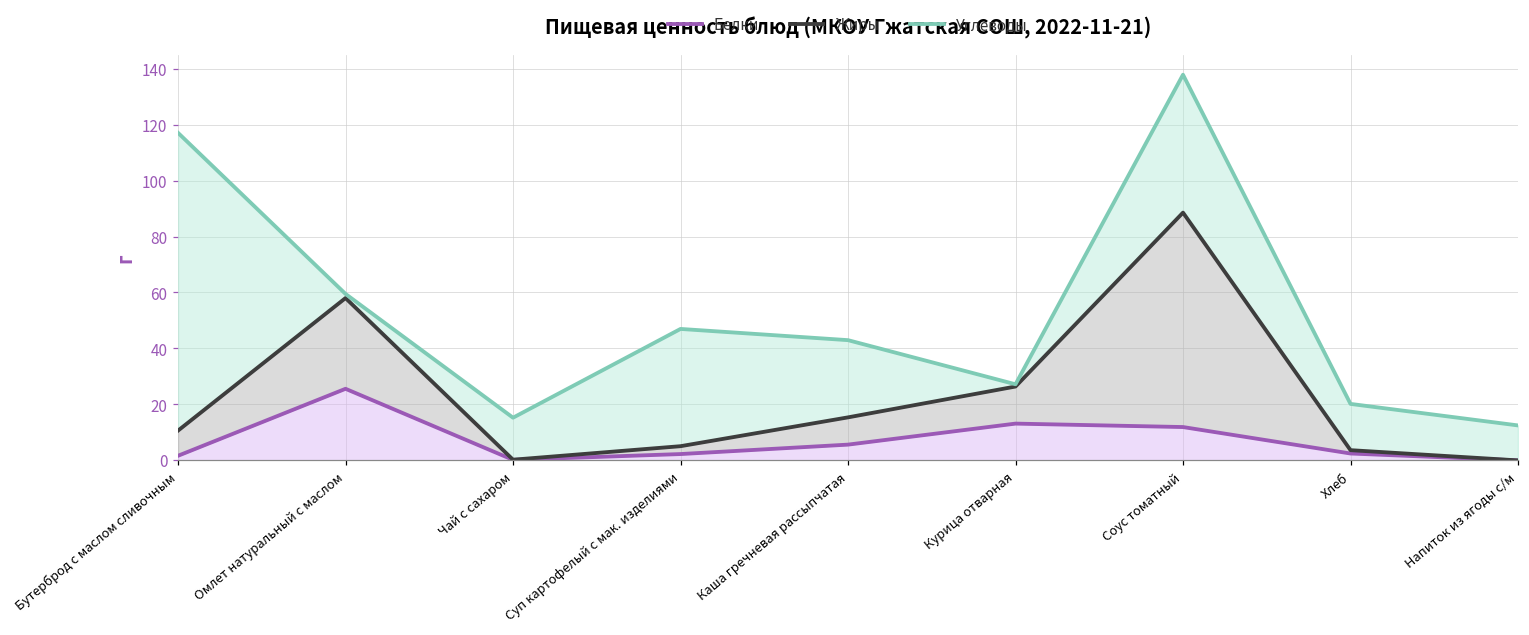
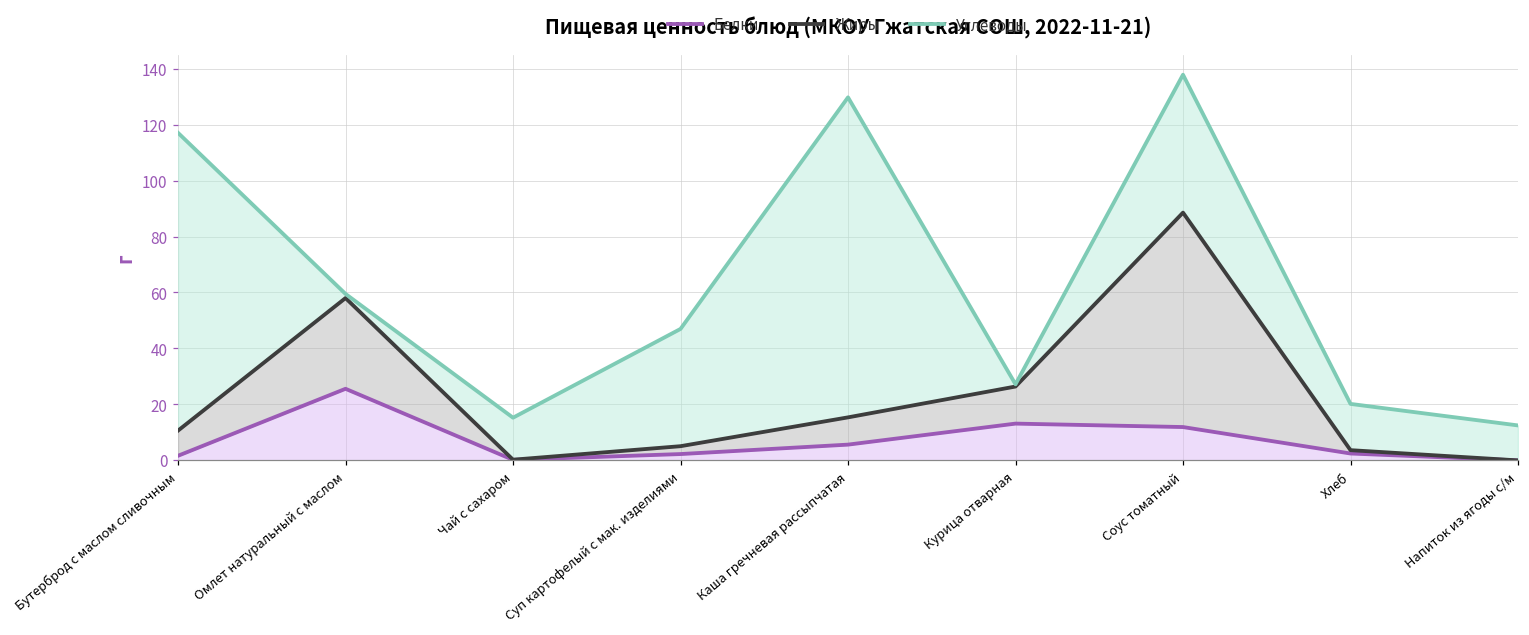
Углеводы, Каша гречневая рассыпчатая: 28 -> 114
